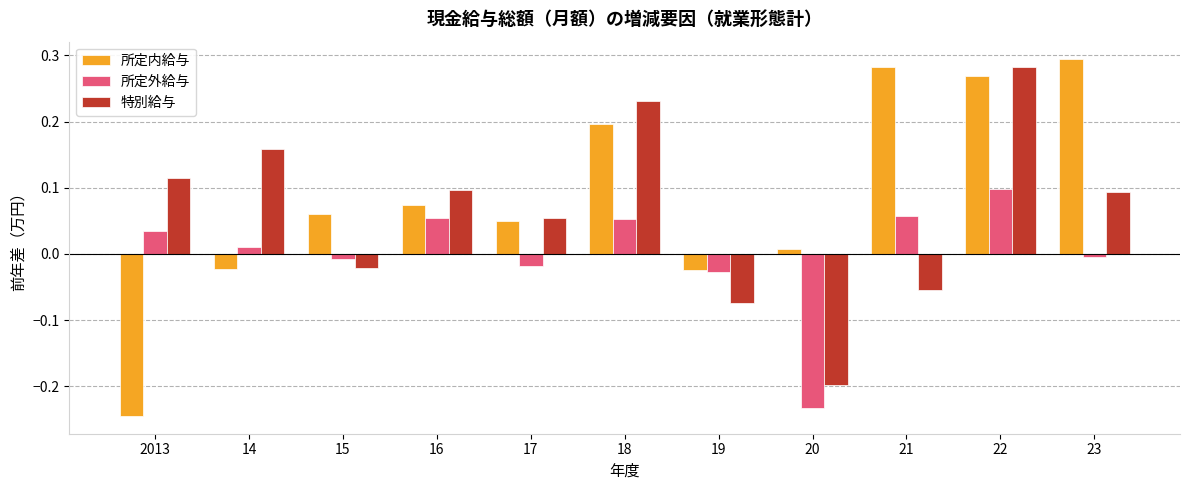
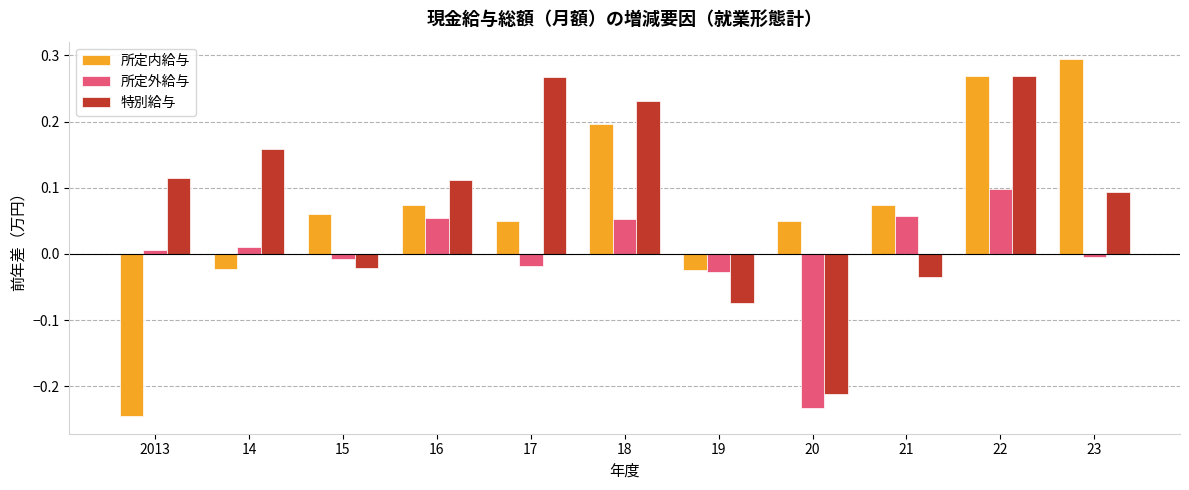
所定外給与, 2013: 0.04 -> 0.01
特別給与, 16: 0.10 -> 0.11
特別給与, 17: 0.05 -> 0.27
所定内給与, 20: 0.01 -> 0.05
特別給与, 20: -0.20 -> -0.21
所定内給与, 21: 0.28 -> 0.07
特別給与, 21: -0.06 -> -0.04
特別給与, 22: 0.28 -> 0.27
